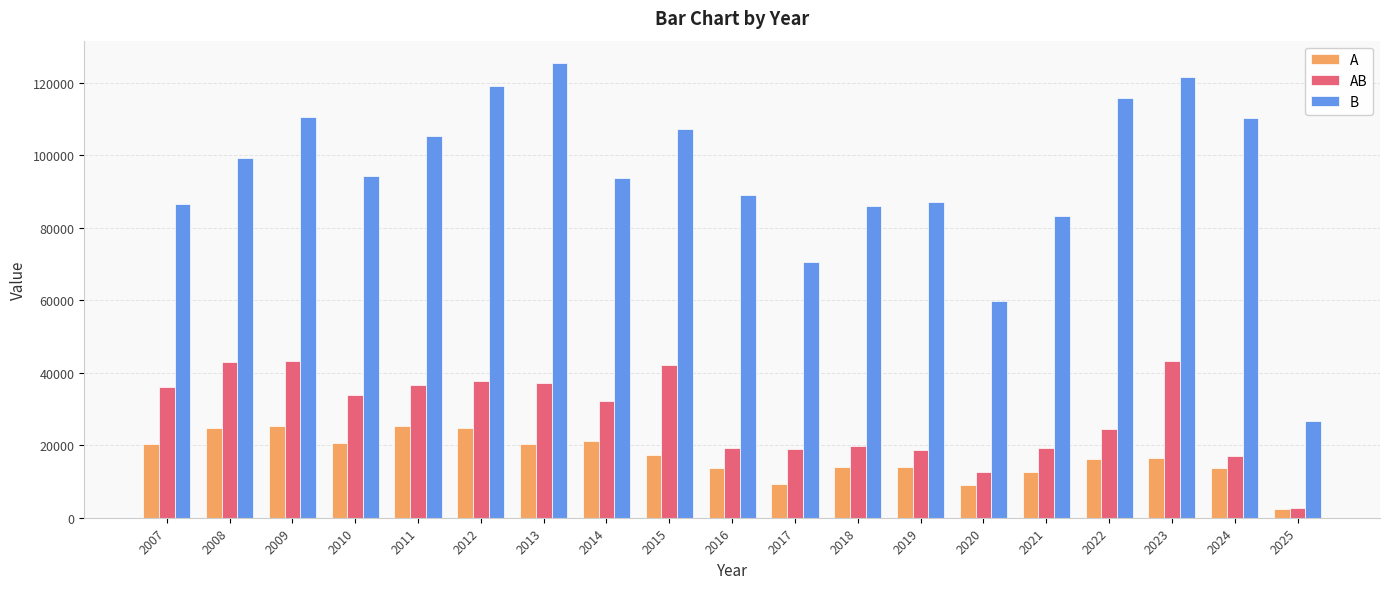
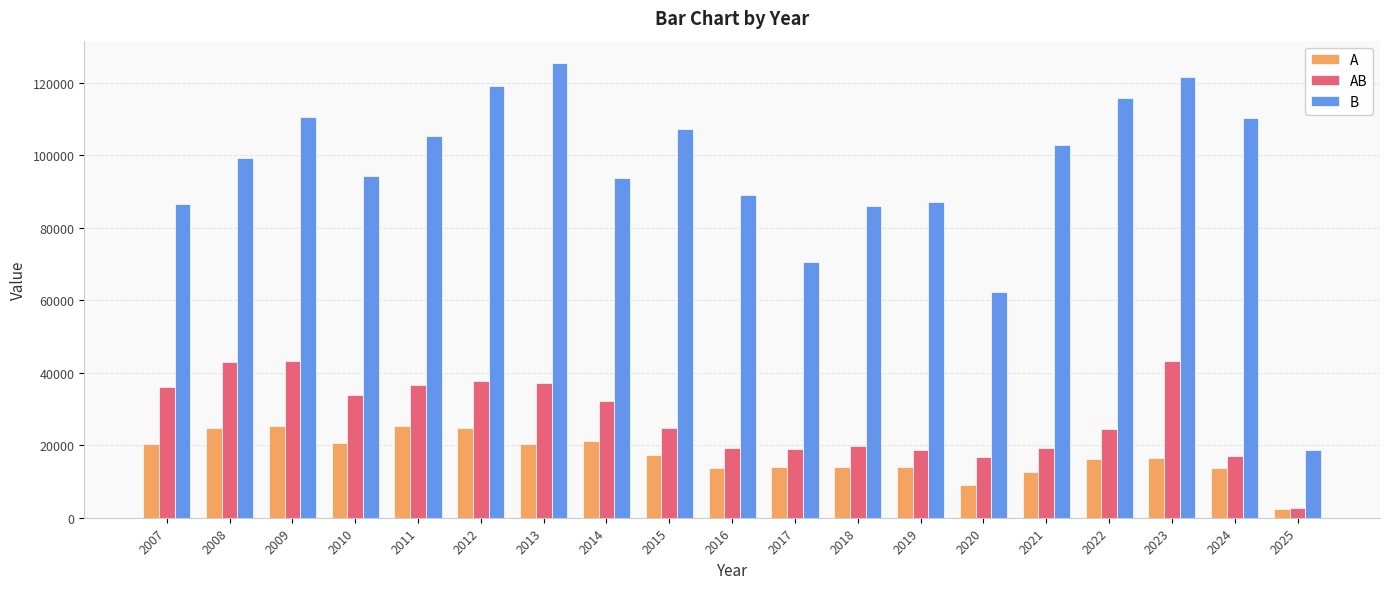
AB, 2015: 42000 -> 25000
A, 2017: 9000 -> 14000
AB, 2020: 13000 -> 17000
B, 2020: 60000 -> 62000
B, 2021: 83000 -> 103000
B, 2025: 27000 -> 19000
